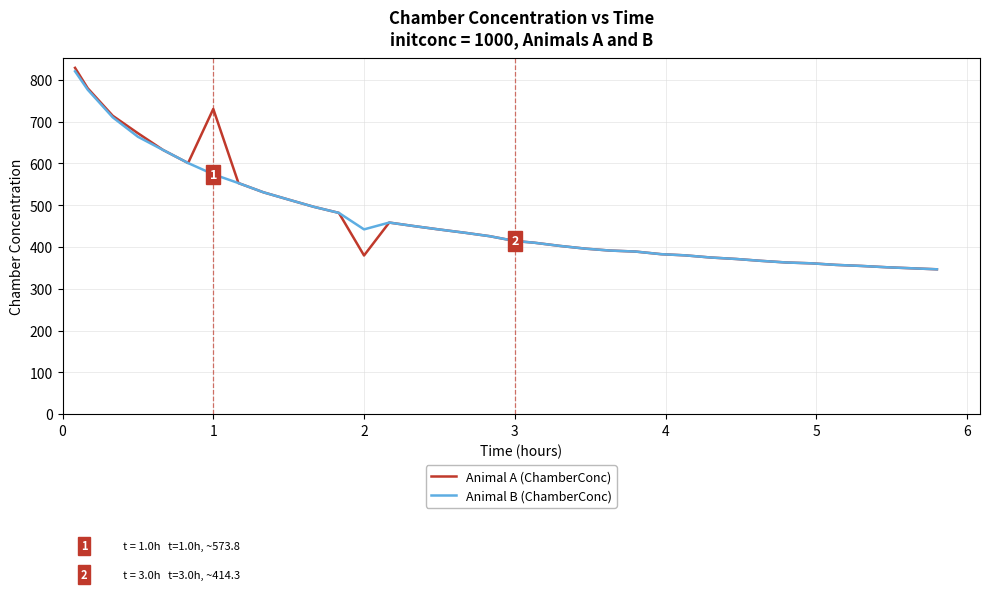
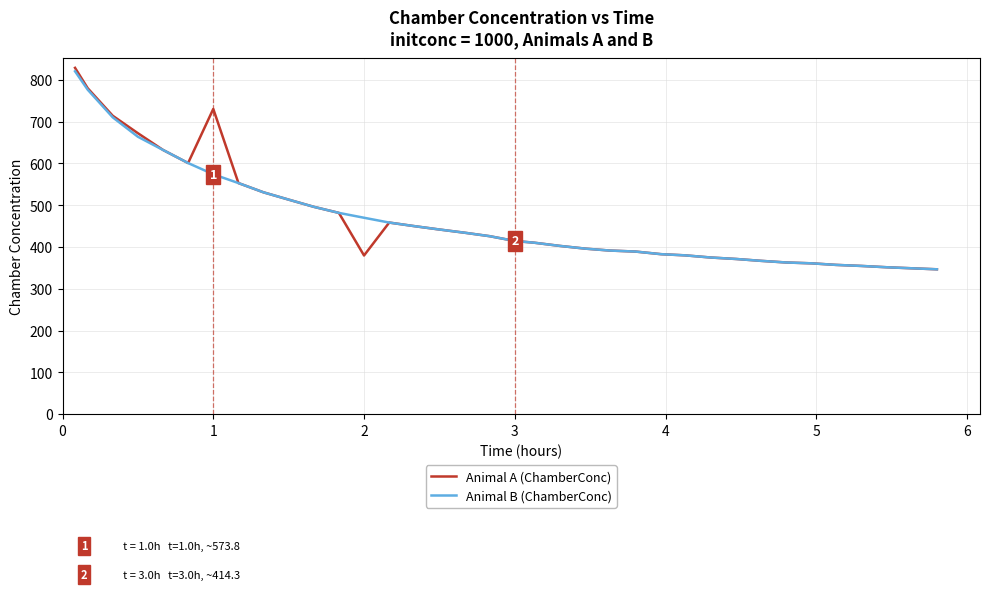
Animal B (ChamberConc), 2: 440 -> 470
